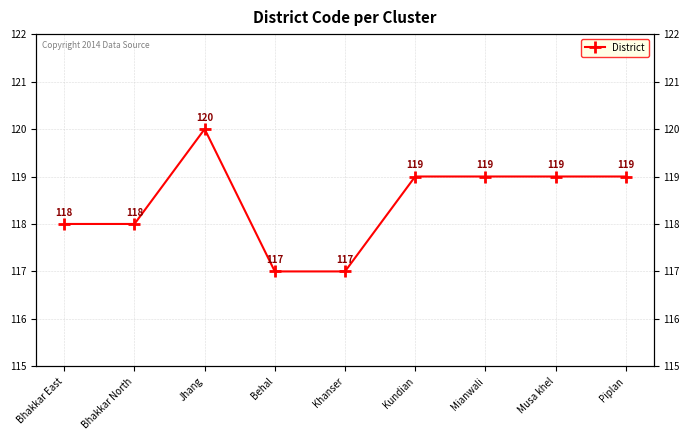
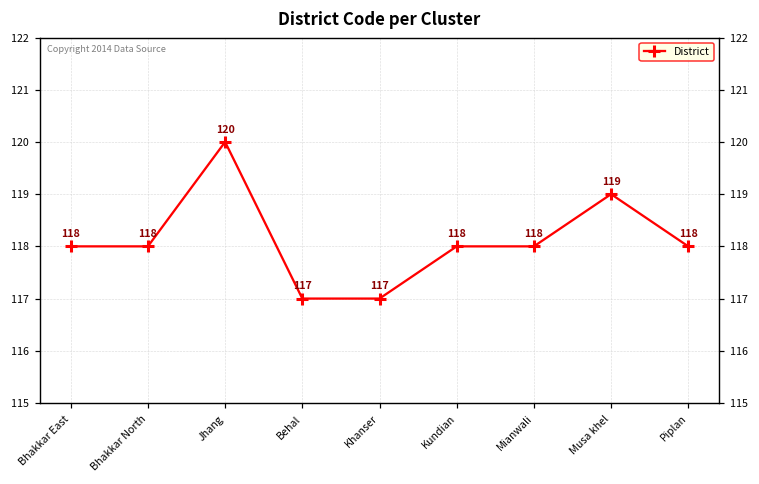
Kundian: 119 -> 118
Mianwali: 119 -> 118
Piplan: 119 -> 118
